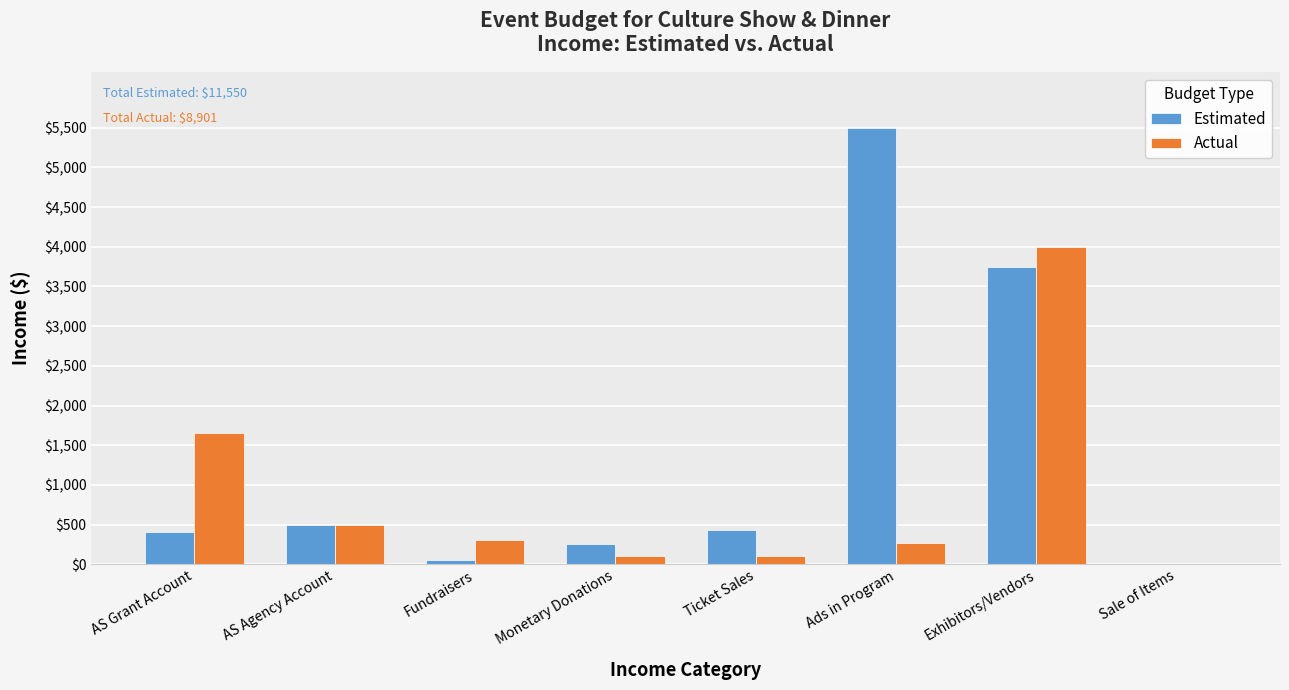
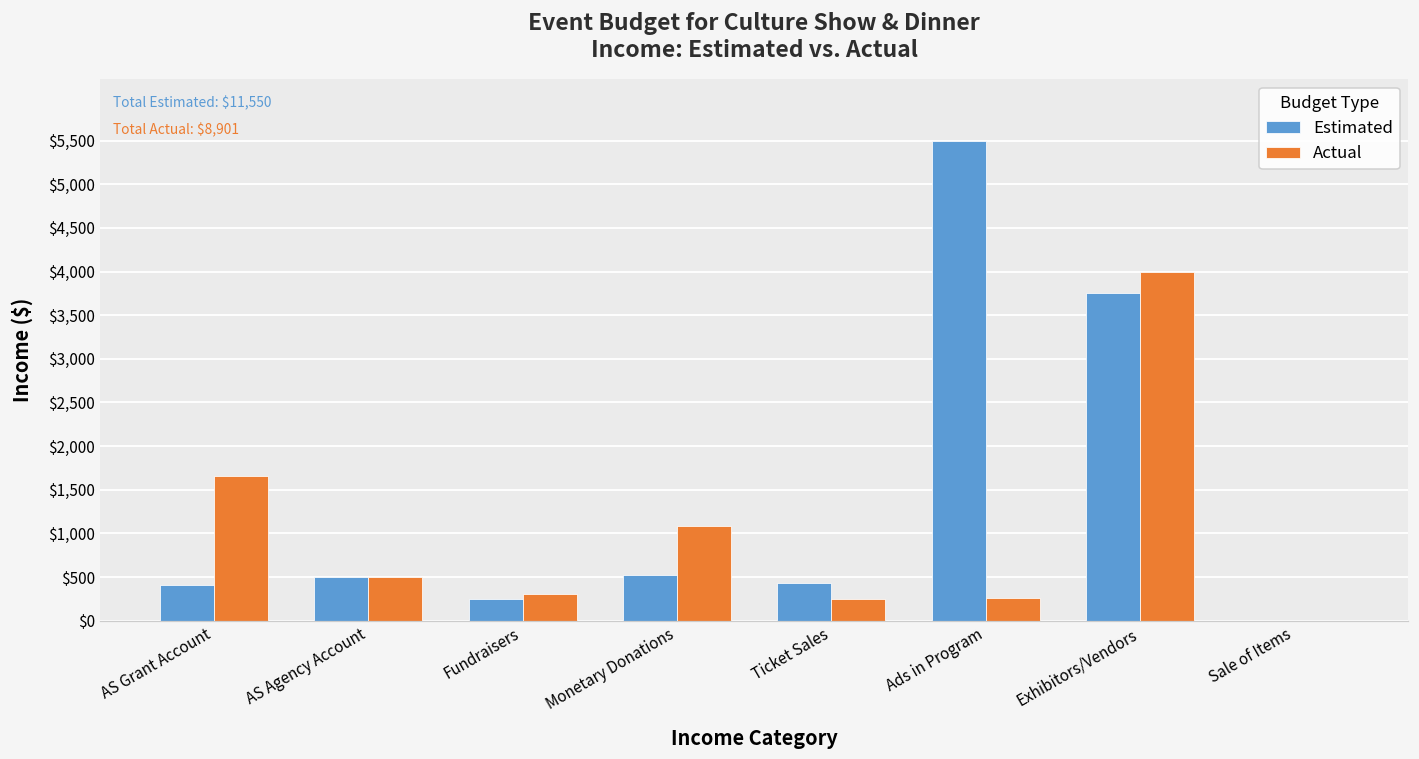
Estimated, Fundraisers: $100 -> $300
Estimated, Monetary Donations: $300 -> $500
Actual, Monetary Donations: $100 -> $1,100
Actual, Ticket Sales: $100 -> $300
